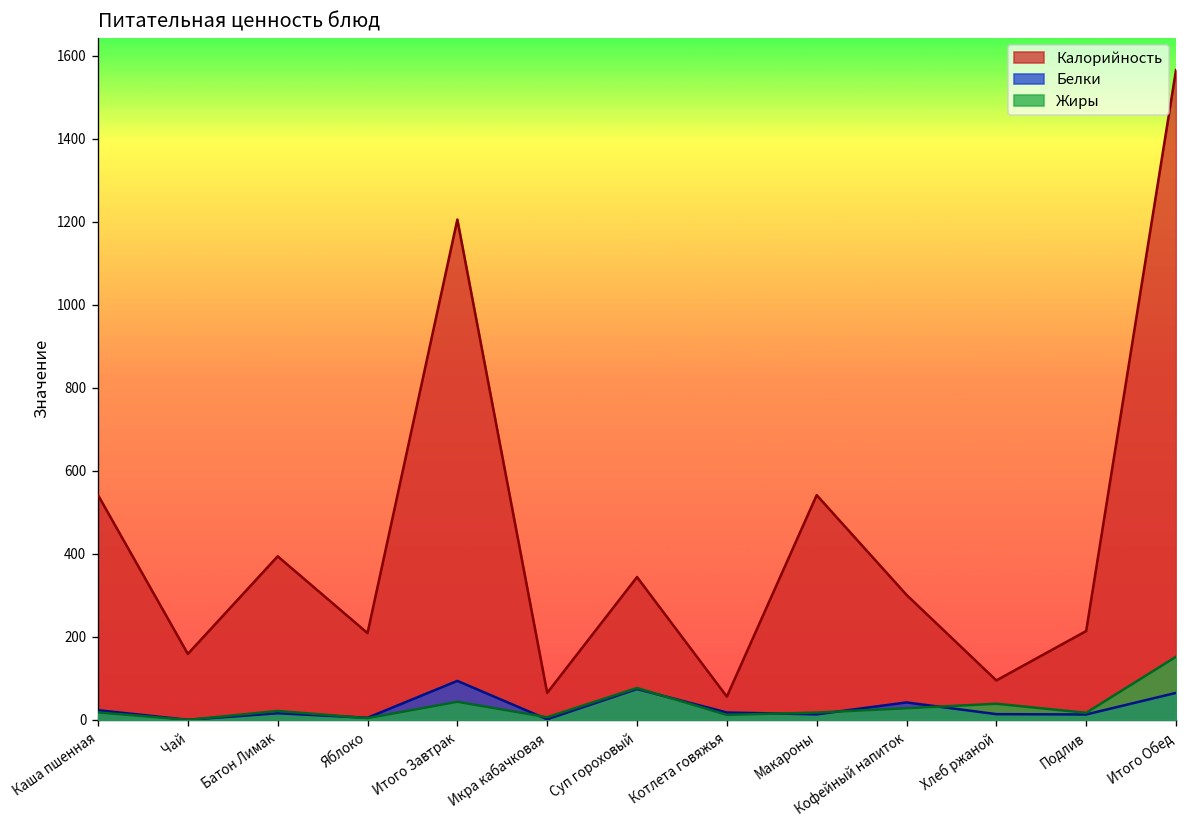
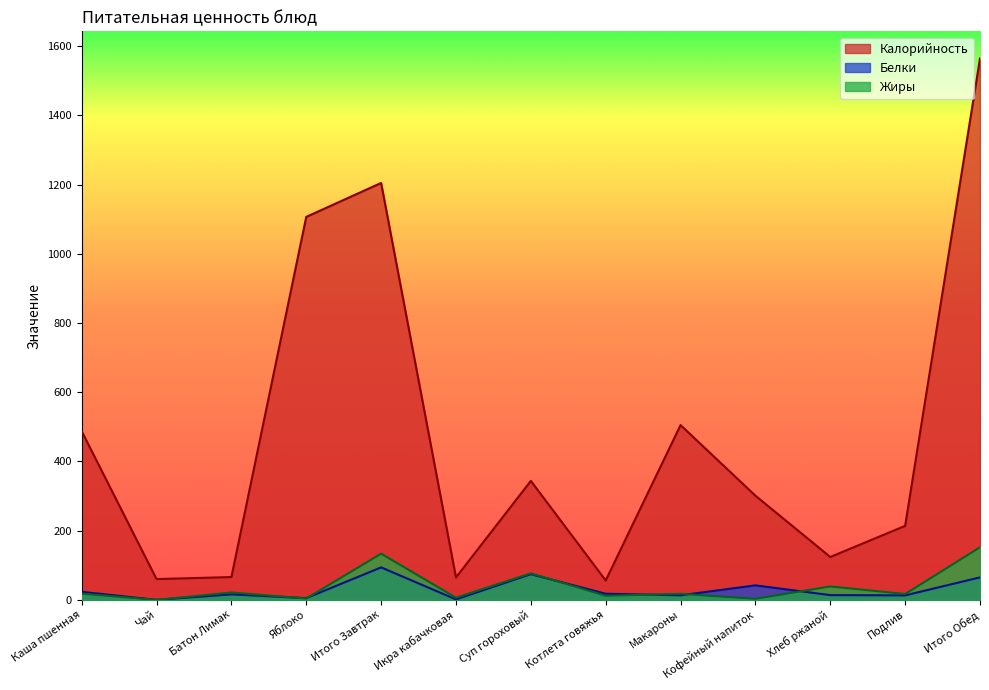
Калорийность, Каша пшенная: 540 -> 490
Калорийность, Чай: 160 -> 60
Калорийность, Батон Лимак: 390 -> 70
Калорийность, Яблоко: 210 -> 1110
Жиры, Итого Завтрак: 40 -> 130
Калорийность, Макароны: 540 -> 510
Жиры, Кофейный напиток: 30 -> 0
Калорийность, Хлеб ржаной: 100 -> 120
